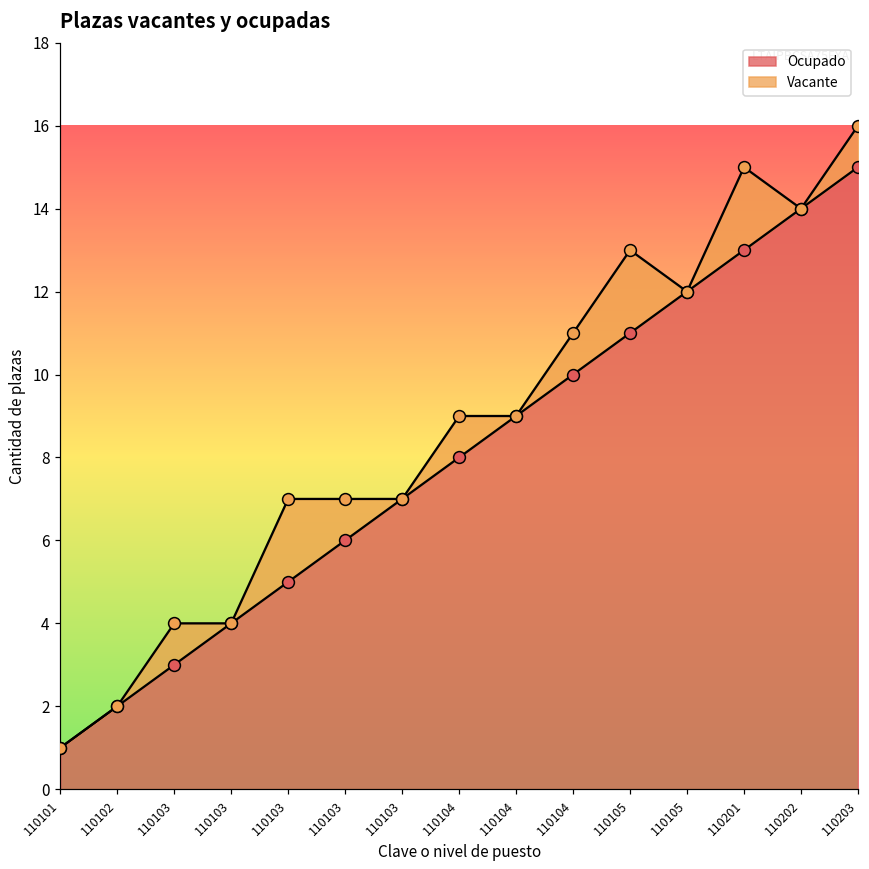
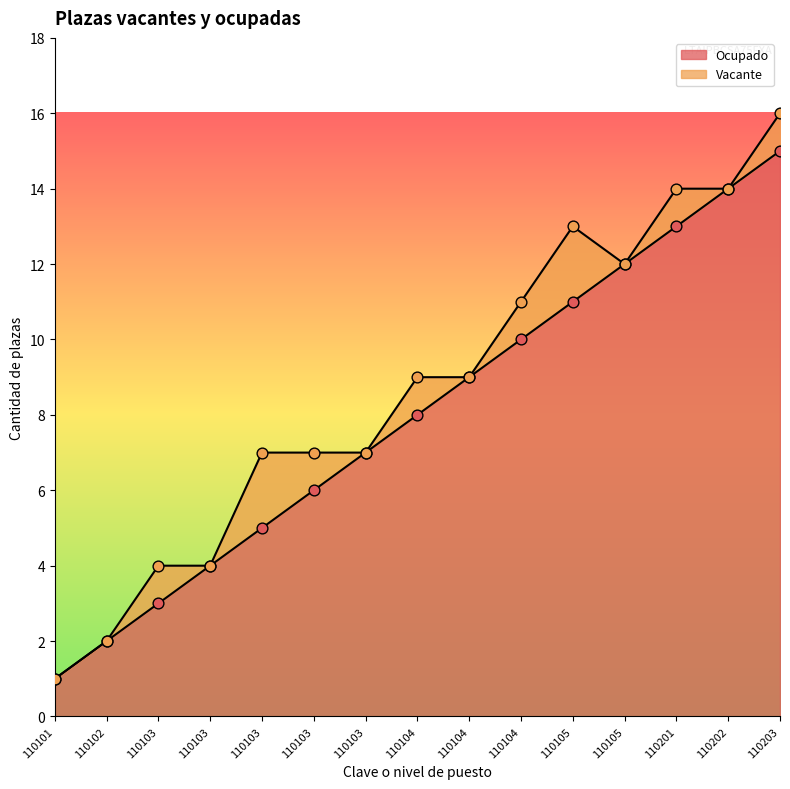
Vacante, 110201: 2 -> 1
